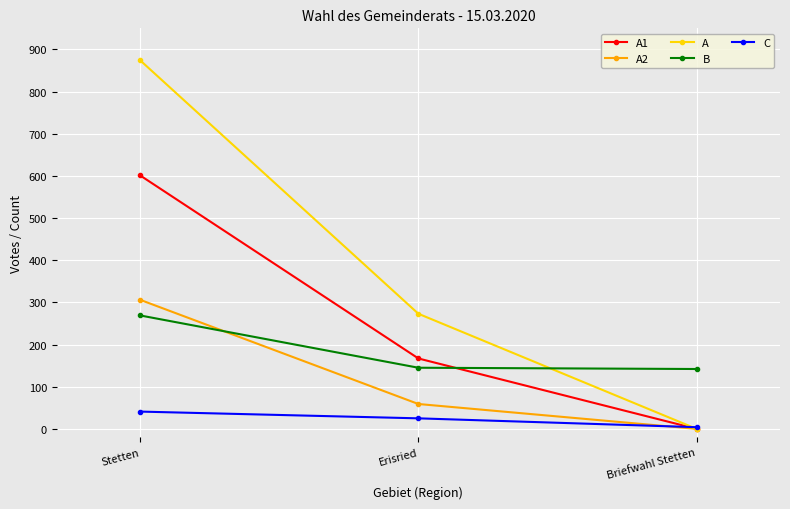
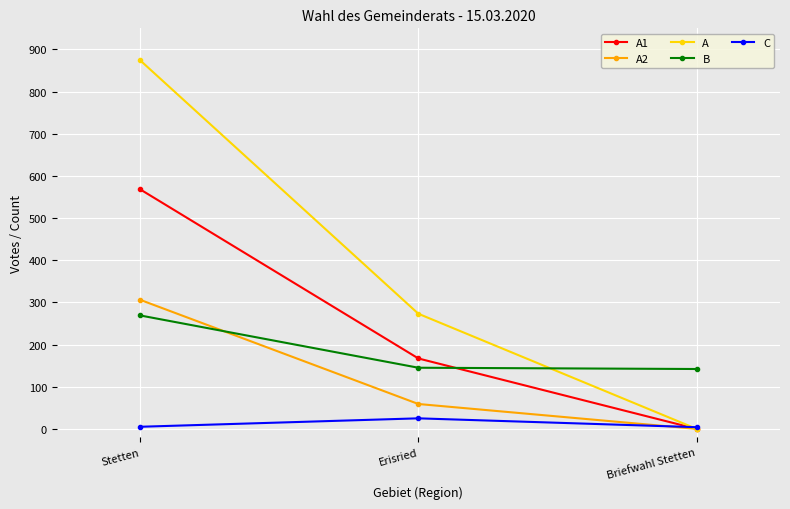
A1, Stetten: 600 -> 570
C, Stetten: 40 -> 10
